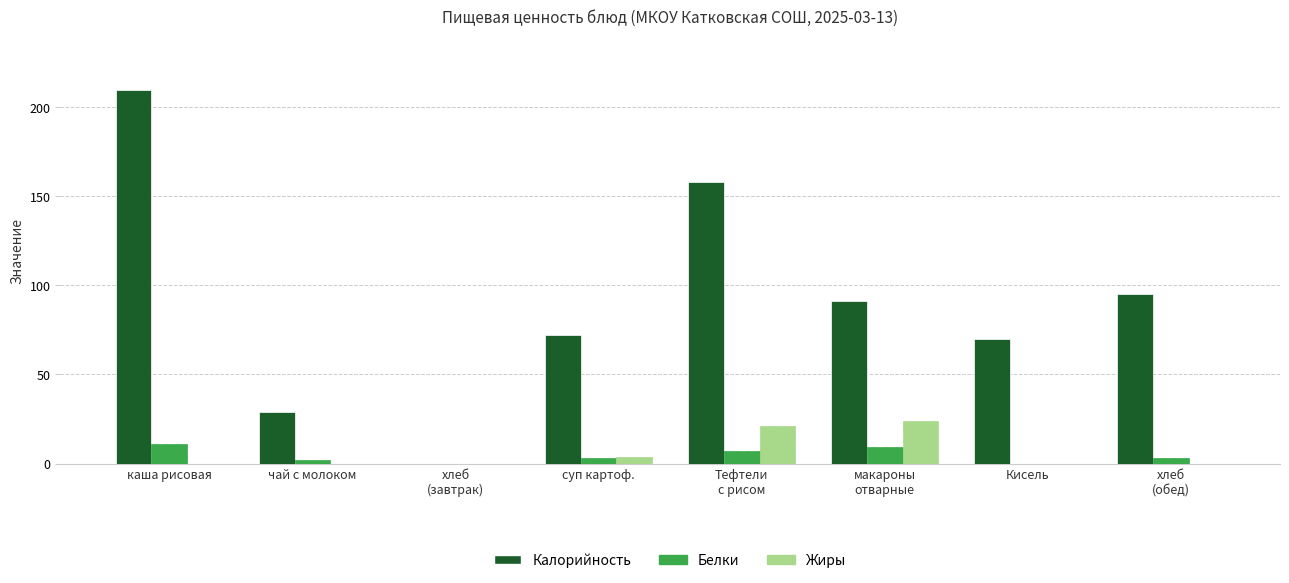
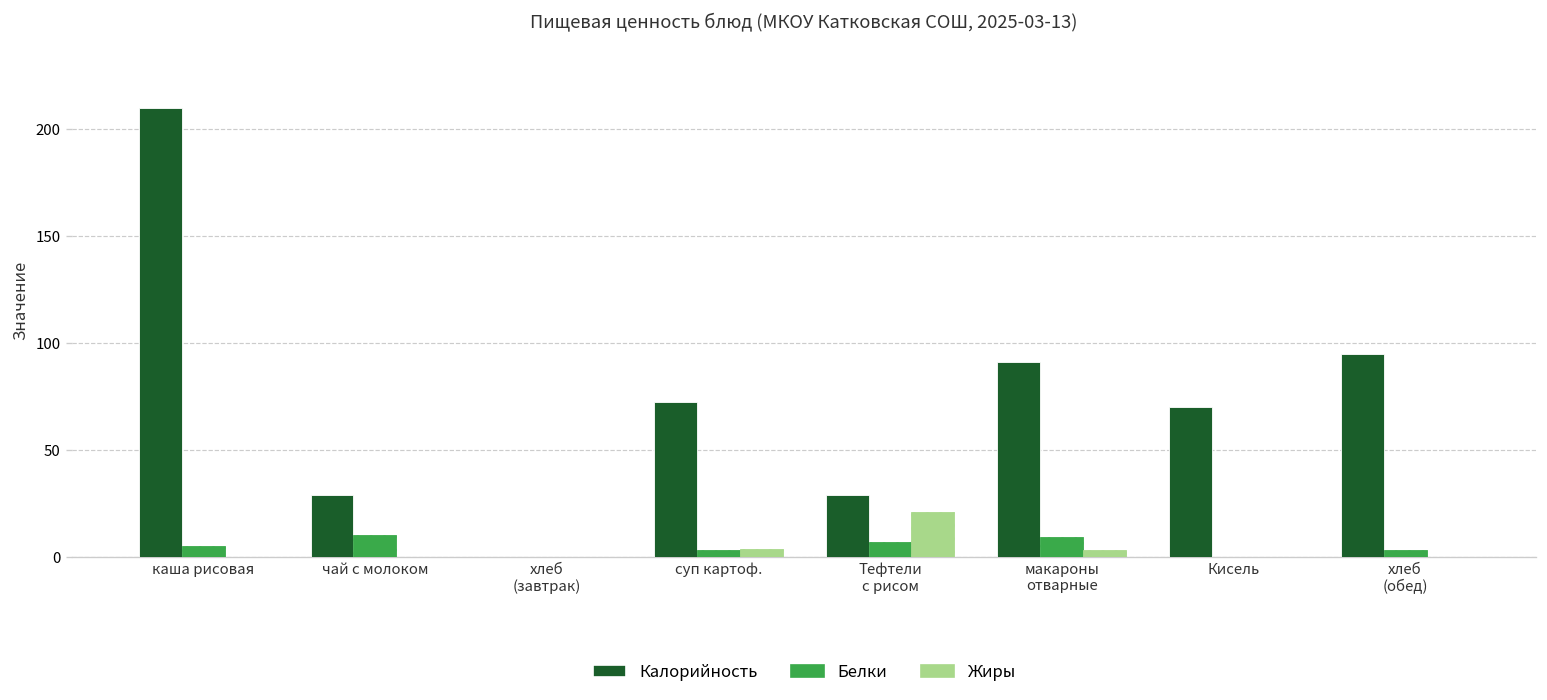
Белки, каша рисовая: 11 -> 5
Белки, чай с молоком: 2 -> 10
Калорийность, Тефтели с рисом: 158 -> 29
Жиры, макароны отварные: 24 -> 3
